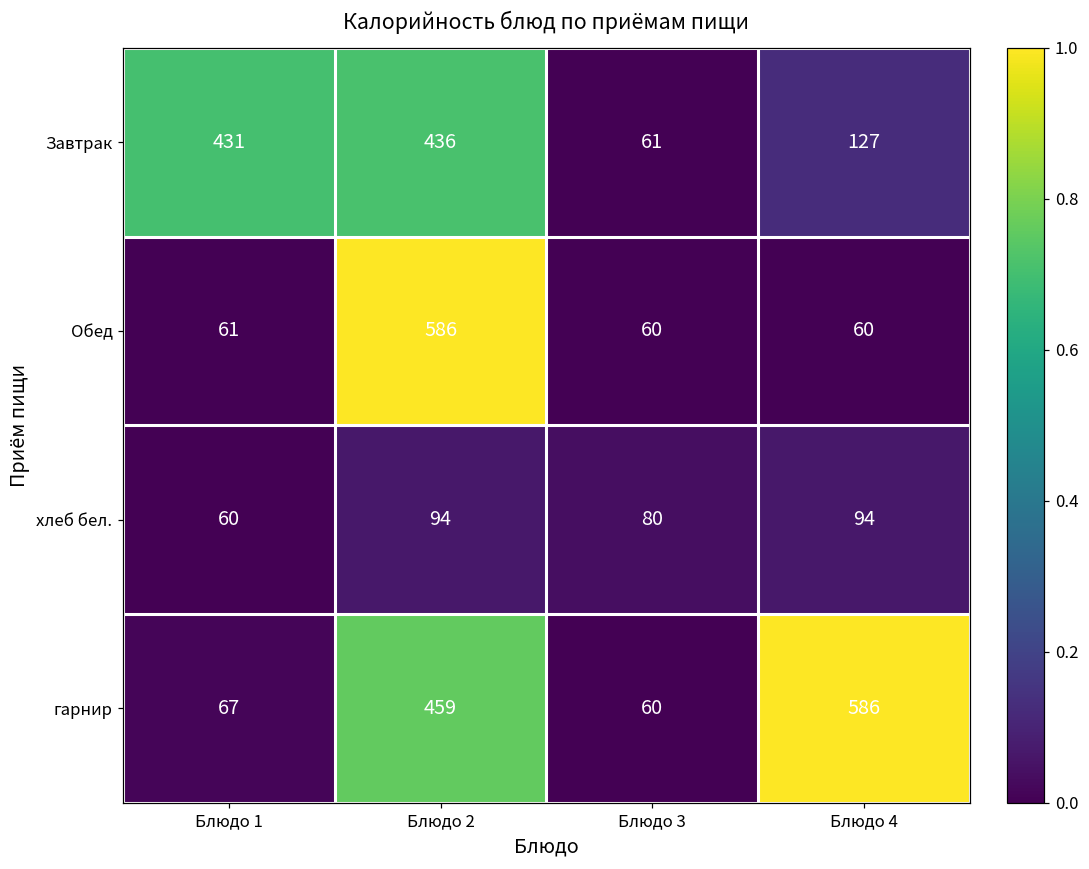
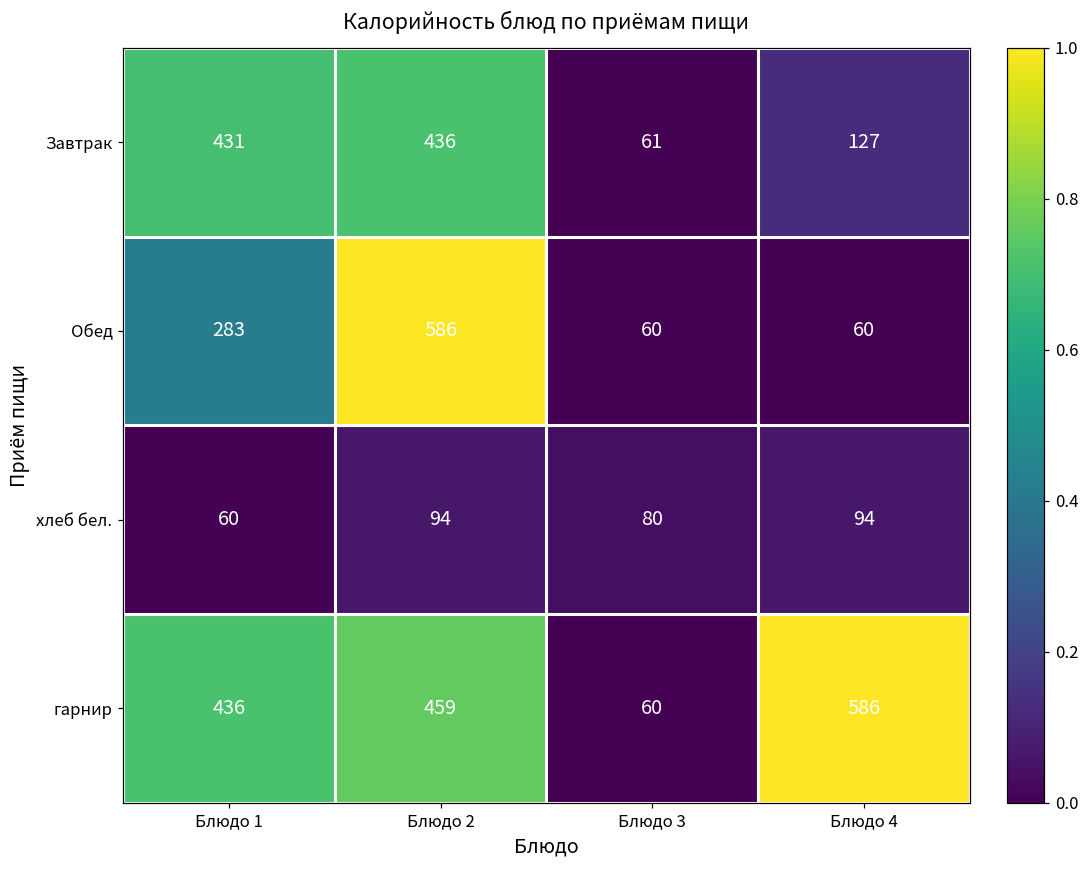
Обед, Блюдо 1: 61 -> 283
гарнир, Блюдо 1: 67 -> 436
